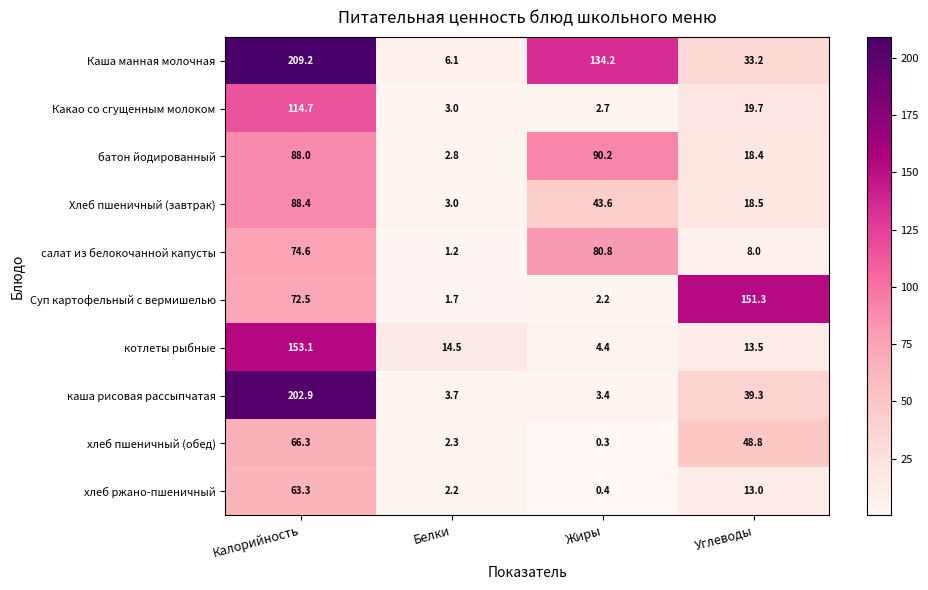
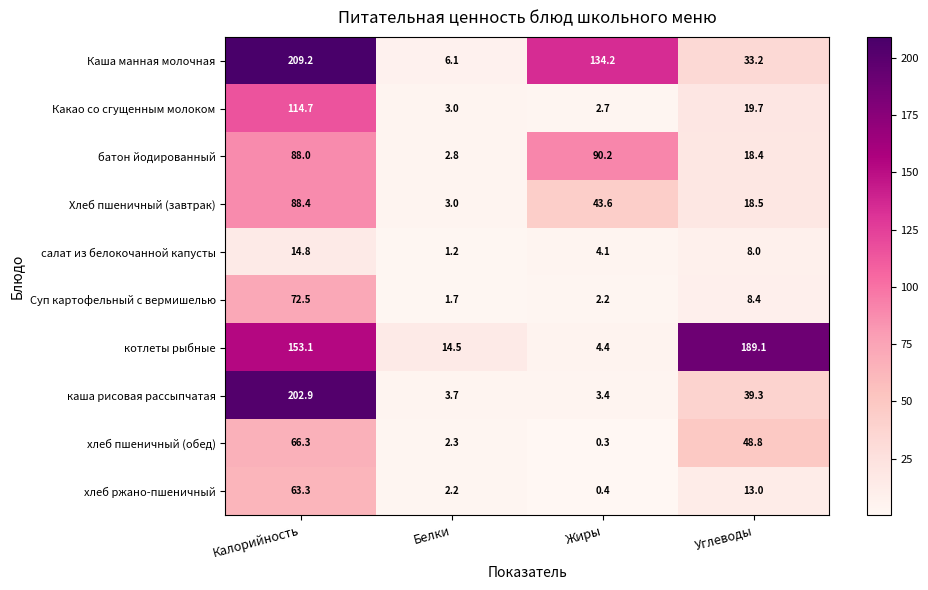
салат из белокочанной капусты, Калорийность: 74.6 -> 14.8
салат из белокочанной капусты, Жиры: 80.8 -> 4.1
Суп картофельный с вермишелью, Углеводы: 151.3 -> 8.4
котлеты рыбные, Углеводы: 13.5 -> 189.1
